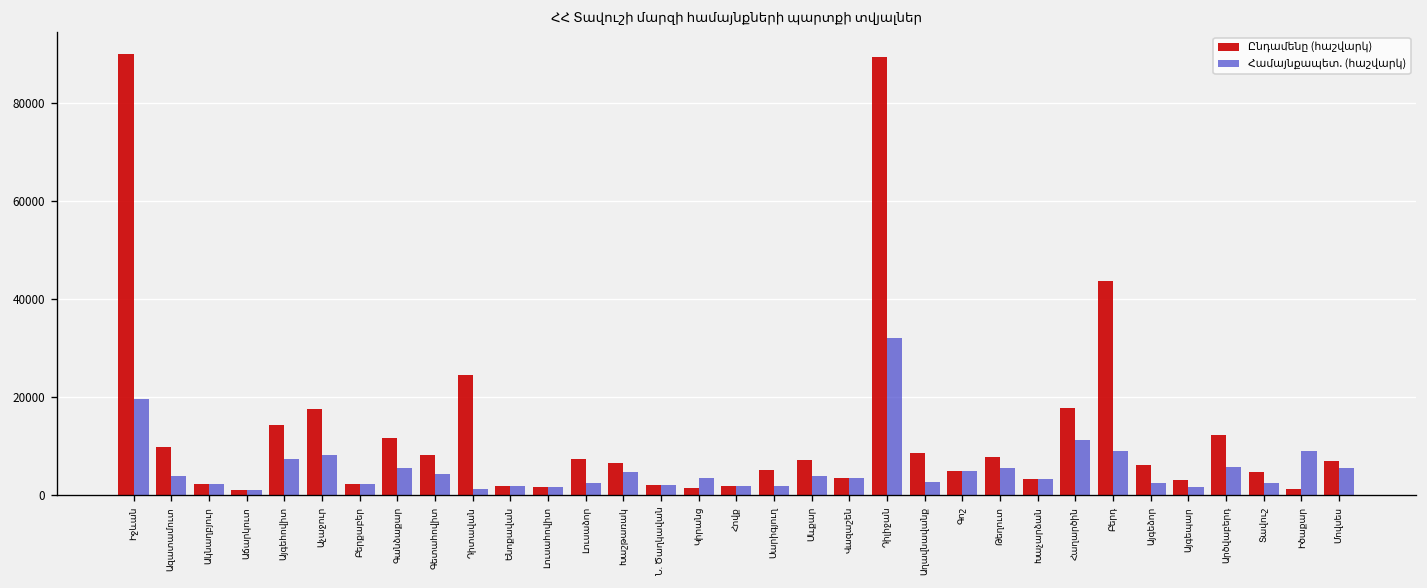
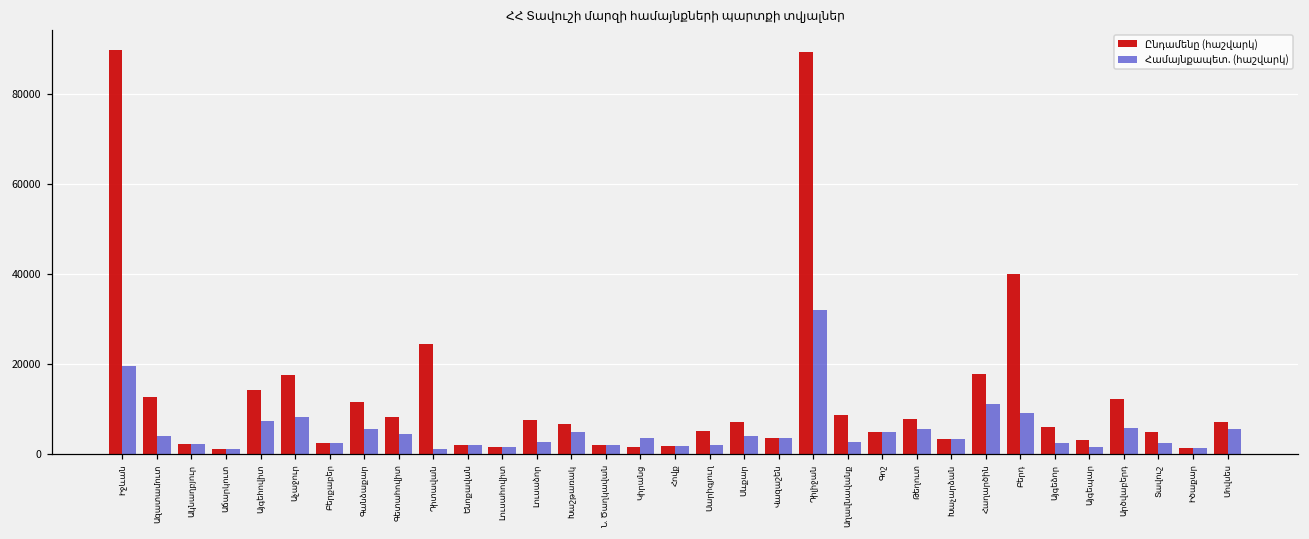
Ընդամենը (հաշվարկ), Ազատամուտ: 10000 -> 13000
Ընդամենը (հաշվարկ), Բերդ: 44000 -> 40000
Համայնքապետ. (հաշվարկ), Իծաքար: 9000 -> 1000
